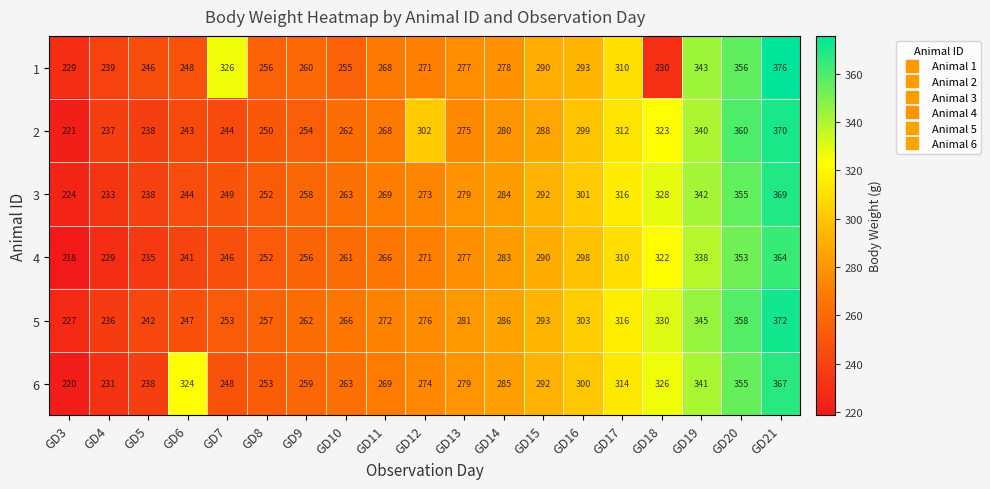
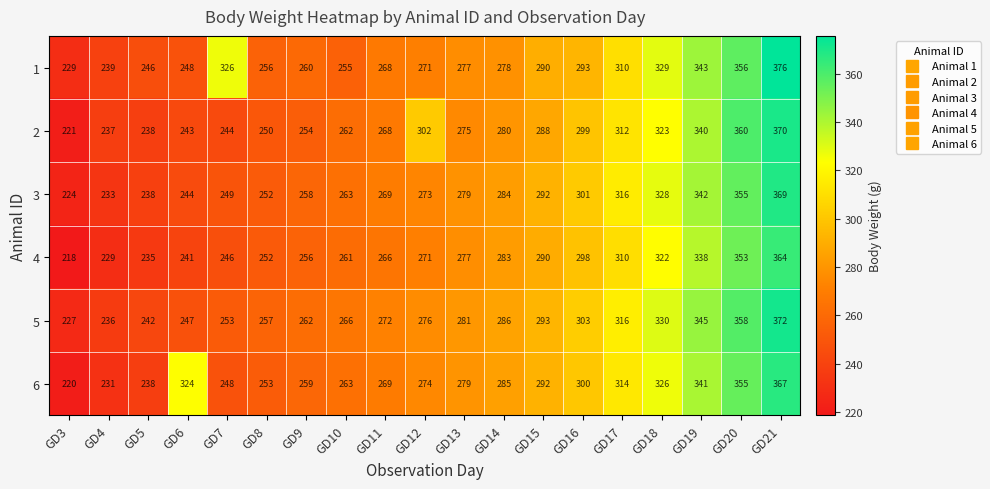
1, GD18: 230 -> 329
